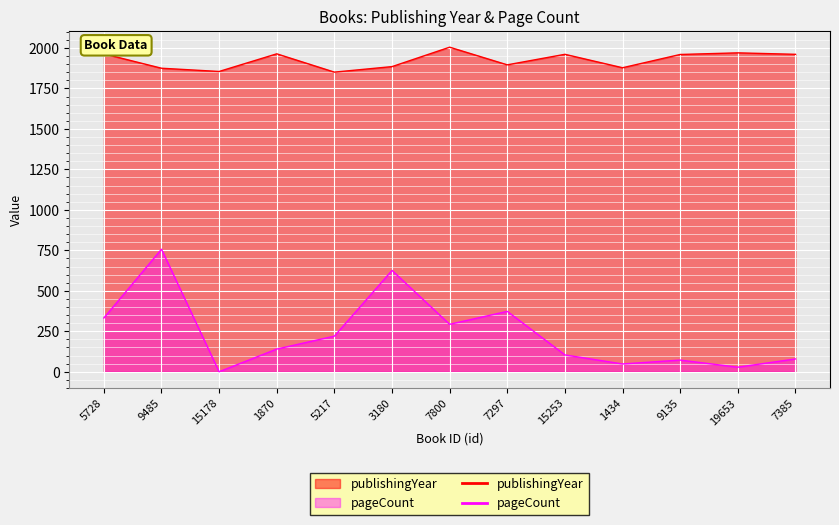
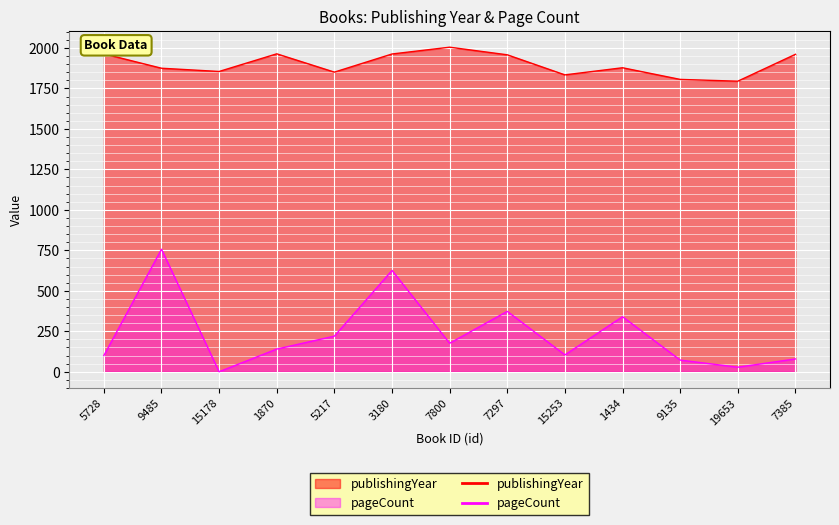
pageCount, 5728: 330 -> 100
publishingYear, 3180: 1890 -> 1960
pageCount, 7800: 290 -> 180
publishingYear, 7297: 1900 -> 1960
publishingYear, 15253: 1960 -> 1830
pageCount, 1434: 50 -> 340
publishingYear, 9135: 1960 -> 1810
publishingYear, 19653: 1970 -> 1800
